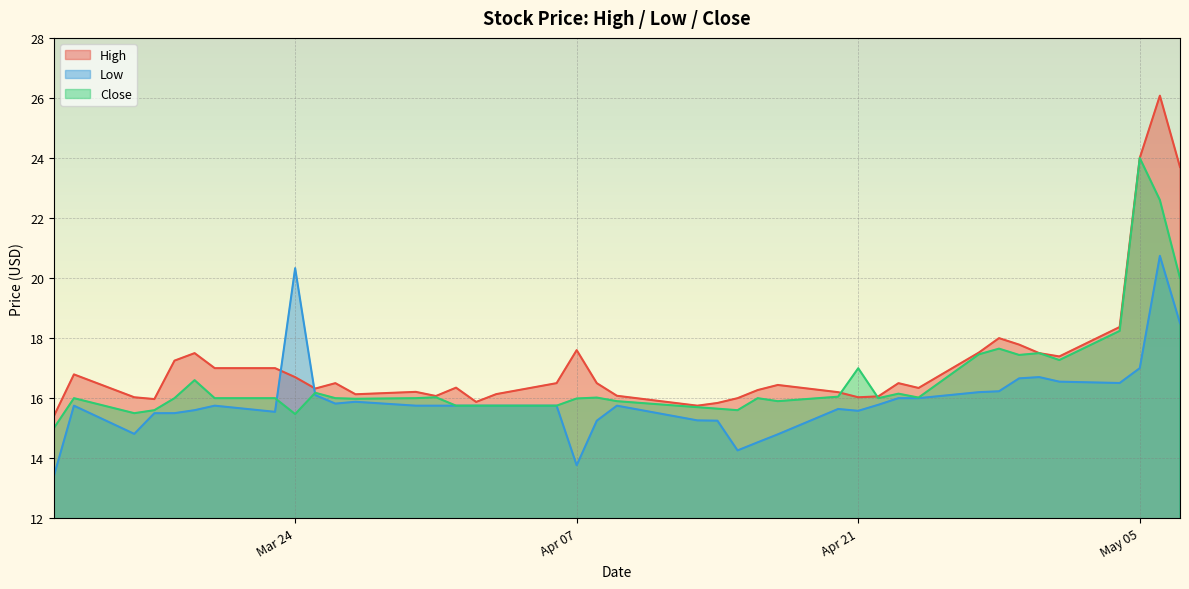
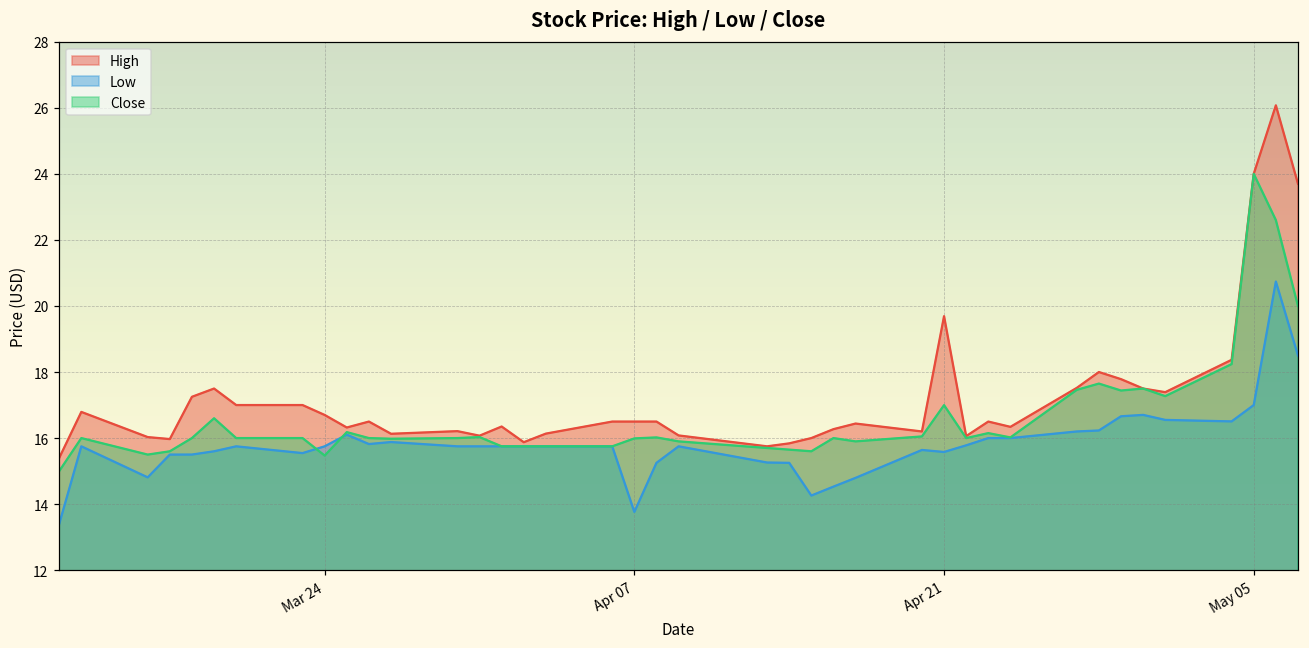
Low, Mar 24: 20.3 -> 15.8
High, Apr 07: 17.6 -> 16.5
High, Apr 21: 16.0 -> 19.7
